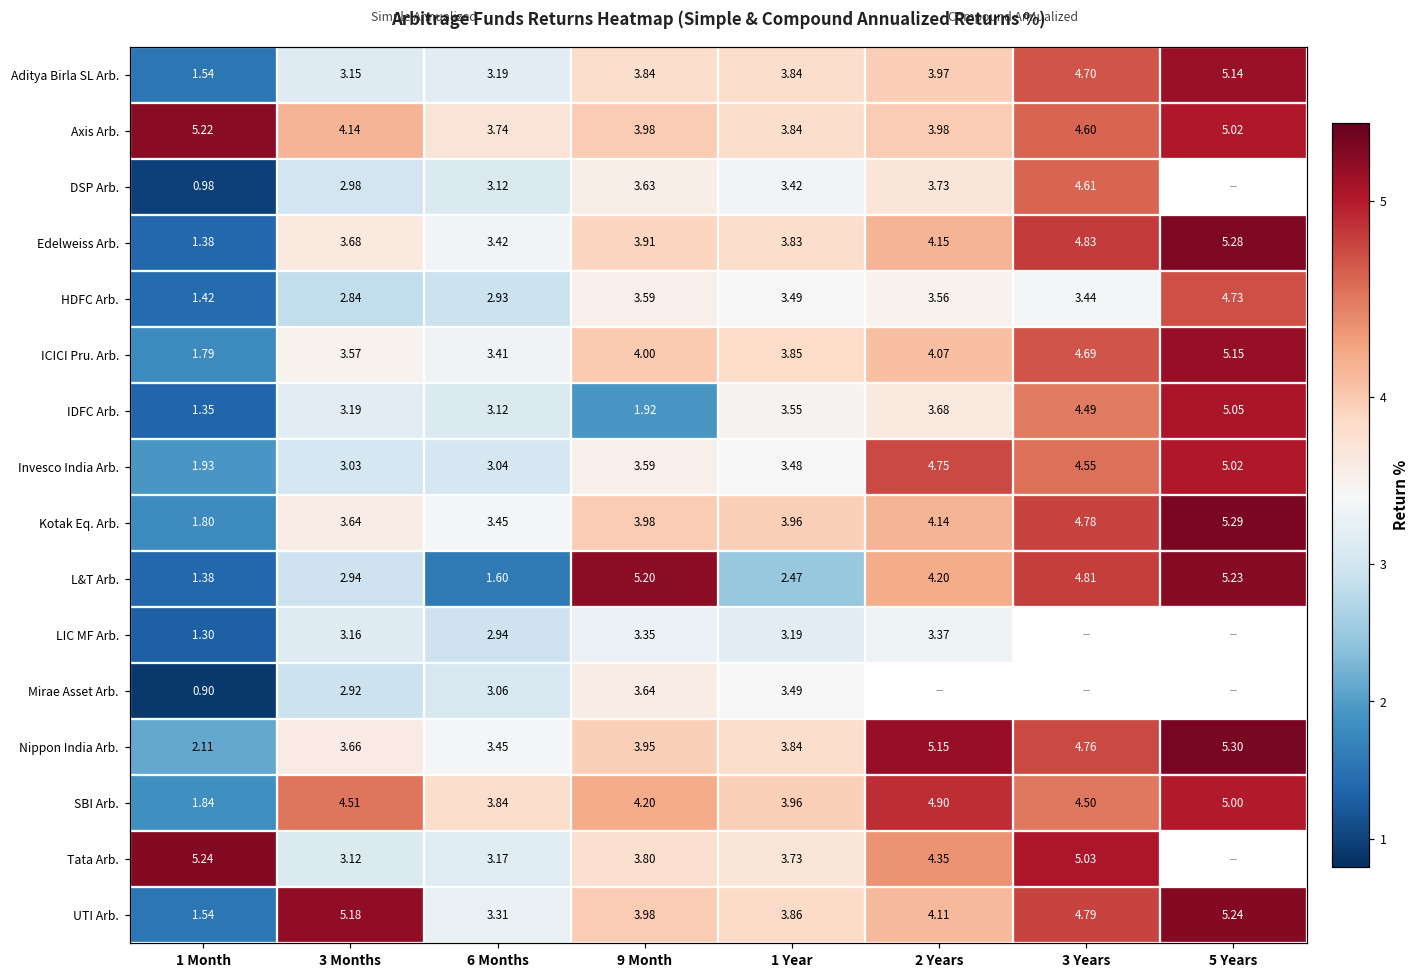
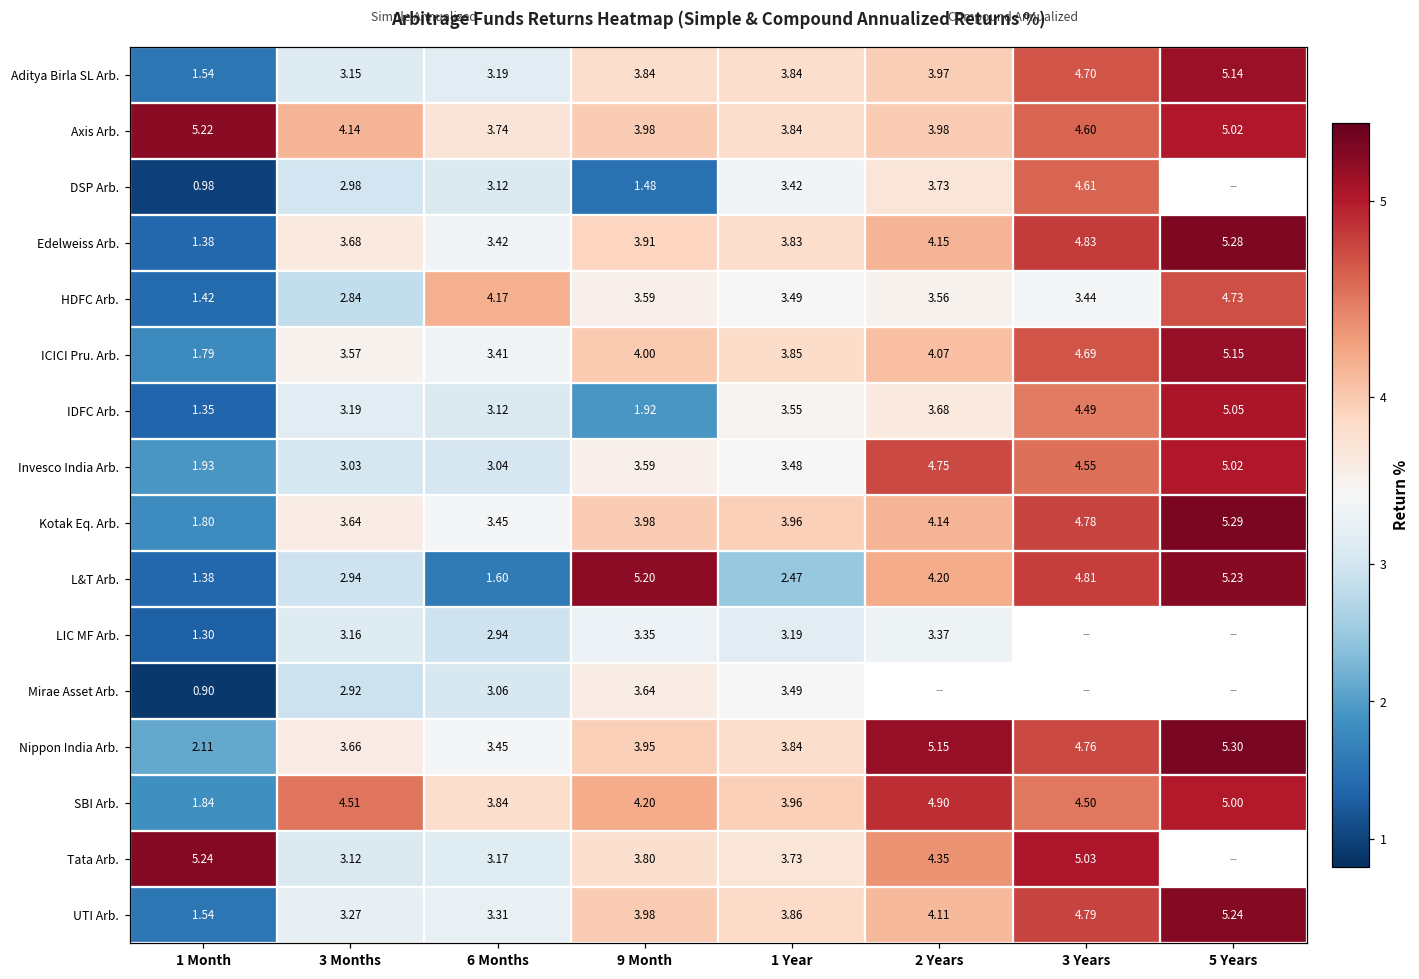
DSP Arb., 9 Month: 3.63 -> 1.48
HDFC Arb., 6 Months: 2.93 -> 4.17
UTI Arb., 3 Months: 5.18 -> 3.27
